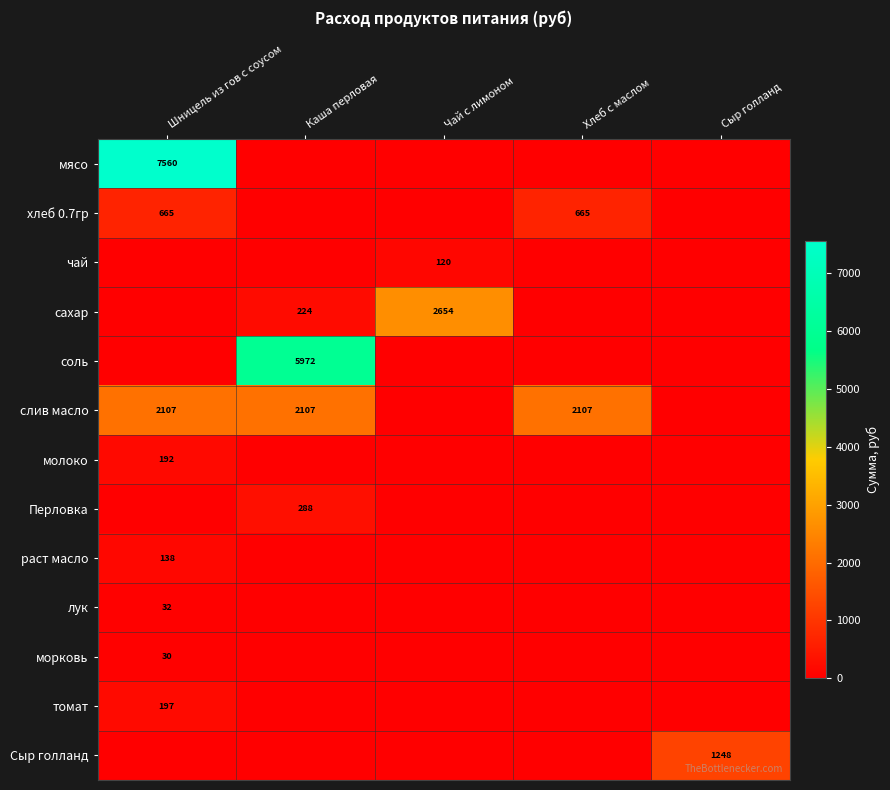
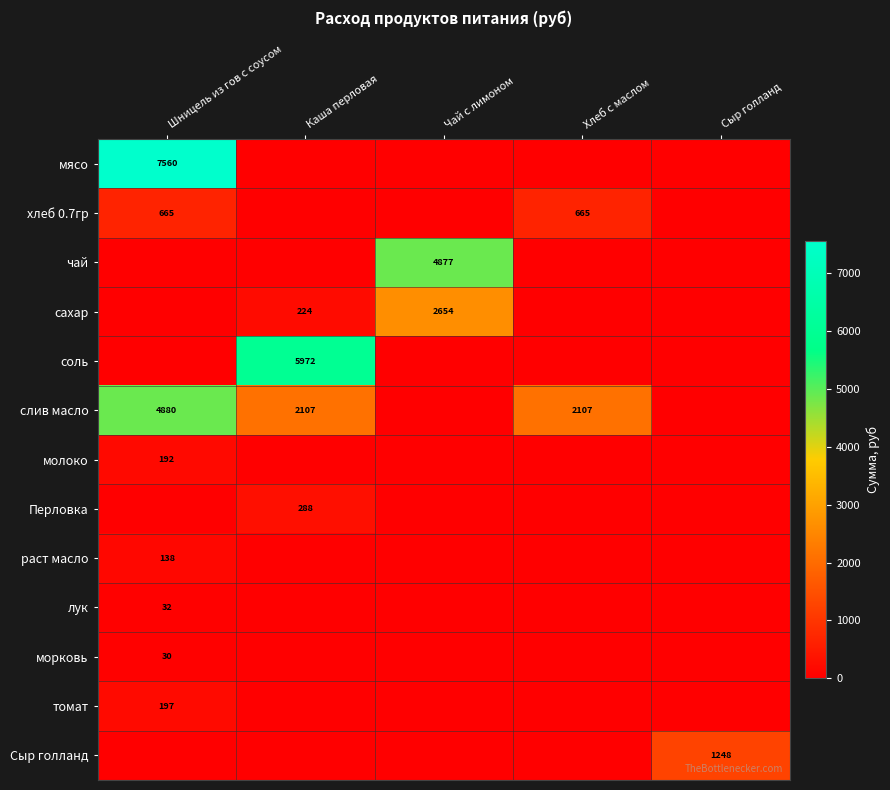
чай, Чай с лимоном: 120 -> 4877
слив масло, Шницель из гов с соусом: 2107 -> 4880
